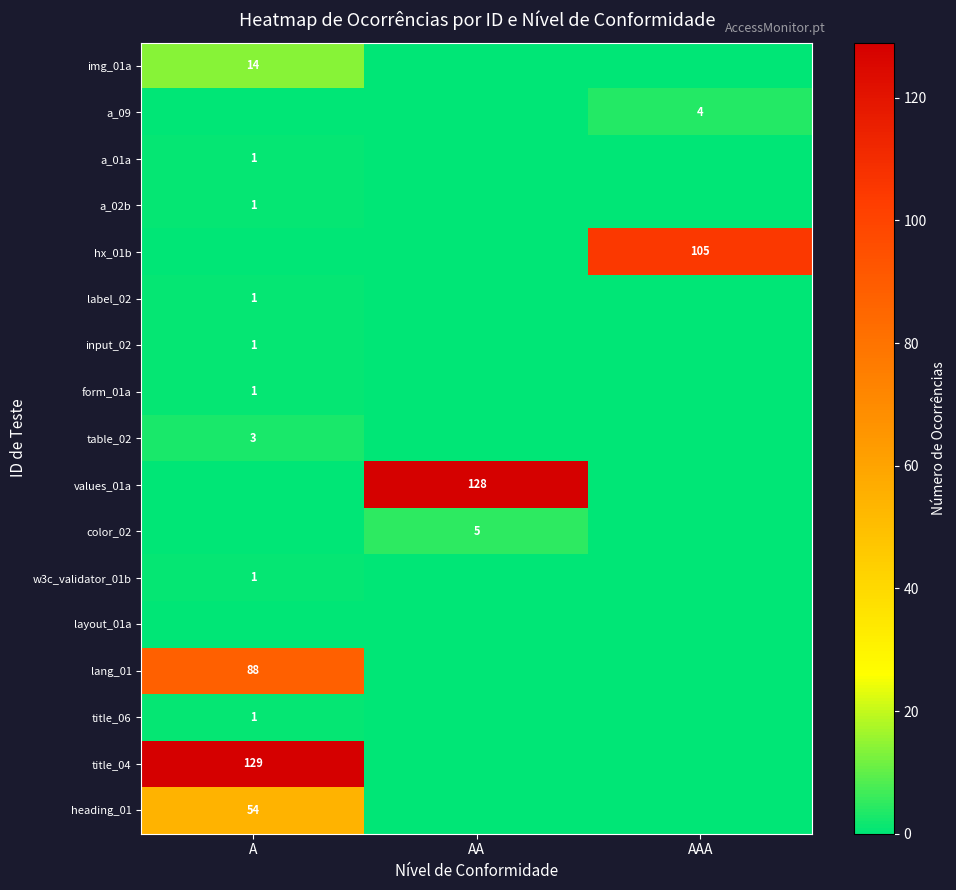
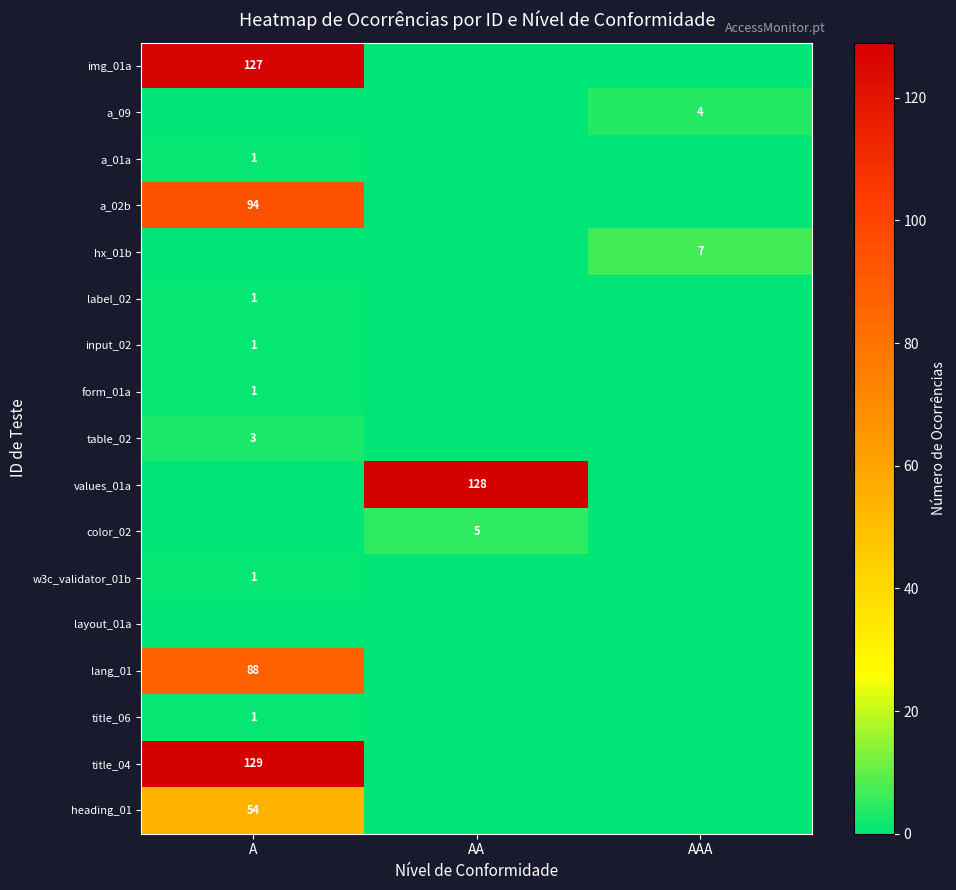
img_01a, A: 14 -> 127
a_02b, A: 1 -> 94
hx_01b, AAA: 105 -> 7
